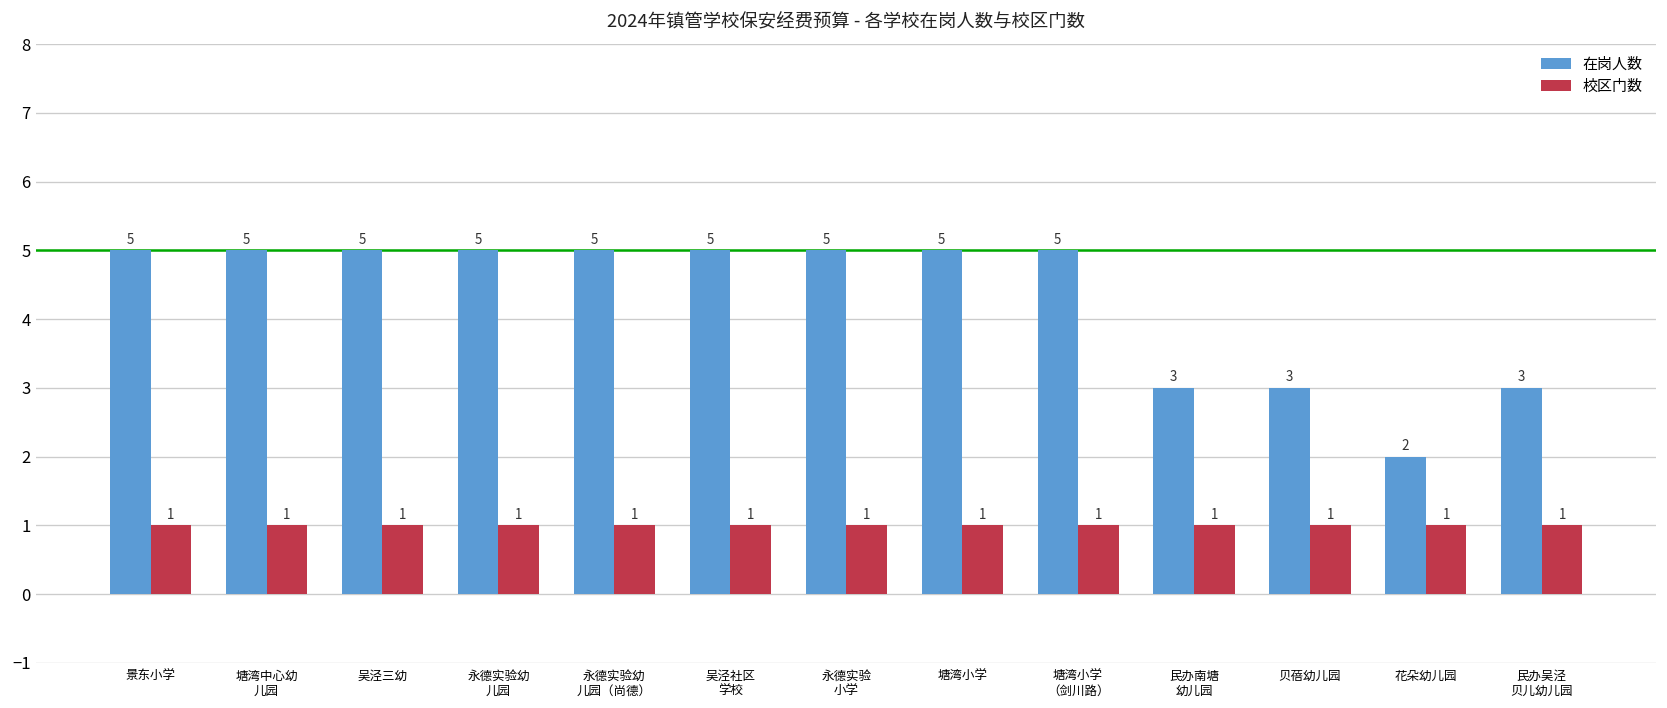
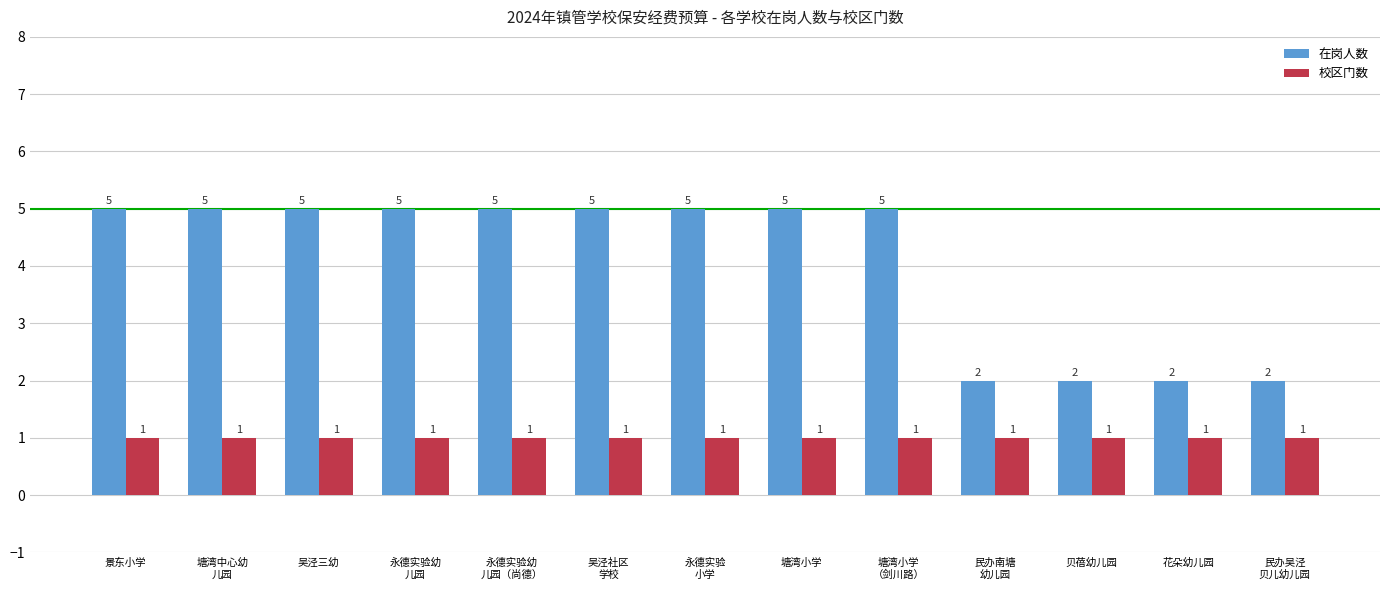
在岗人数, 民办南塘 幼儿园: 3 -> 2
在岗人数, 贝蓓幼儿园: 3 -> 2
在岗人数, 民办吴泾 贝儿幼儿园: 3 -> 2
